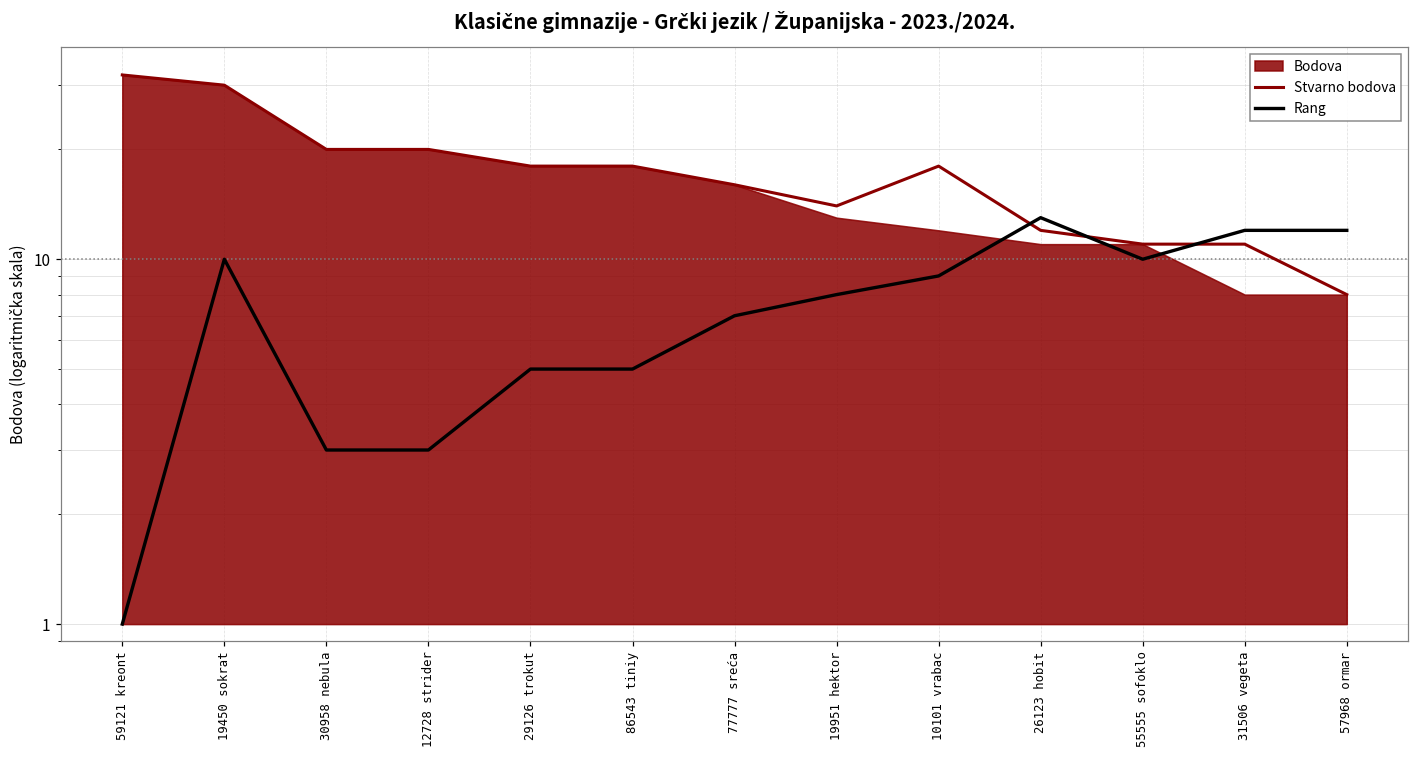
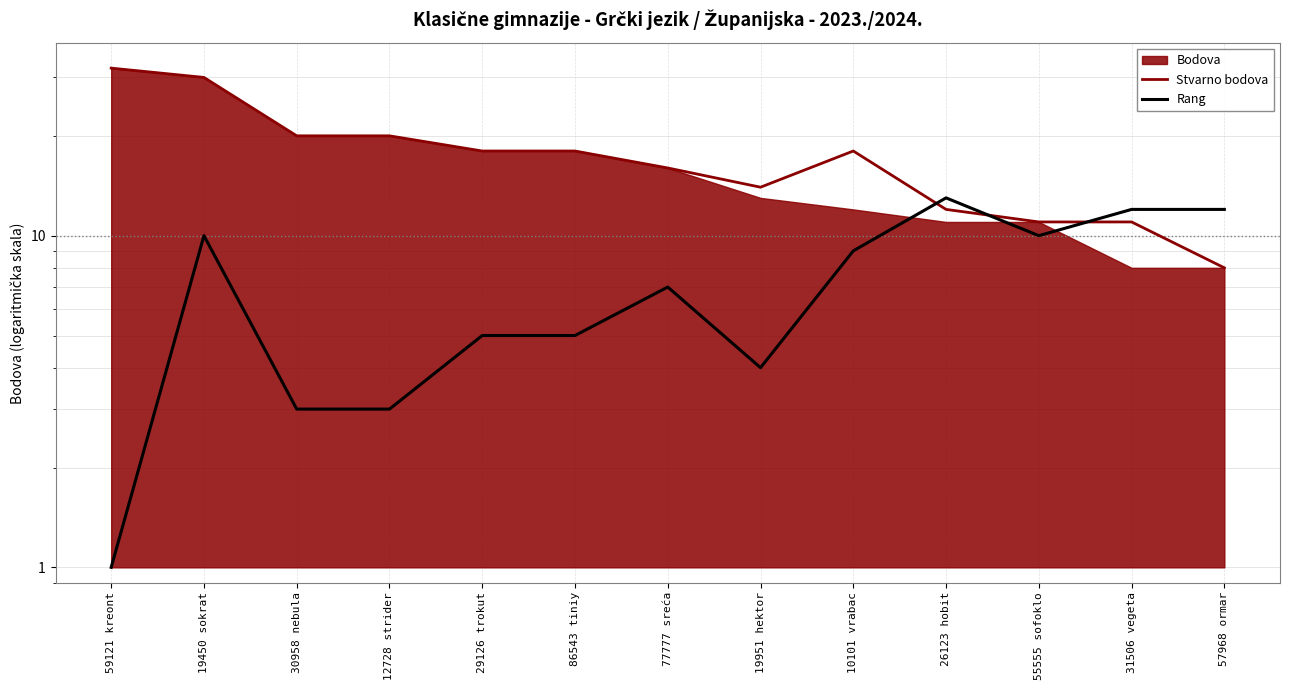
Rang, 19951 hektor: 8 -> 4
